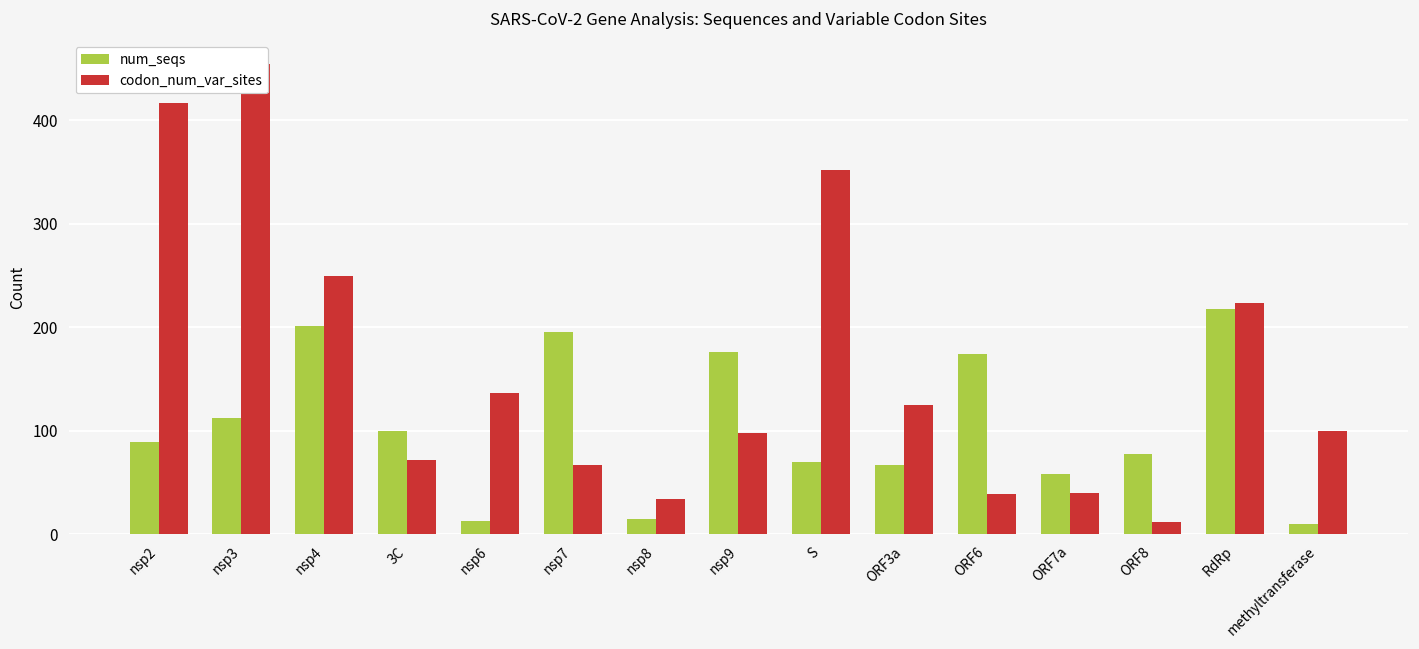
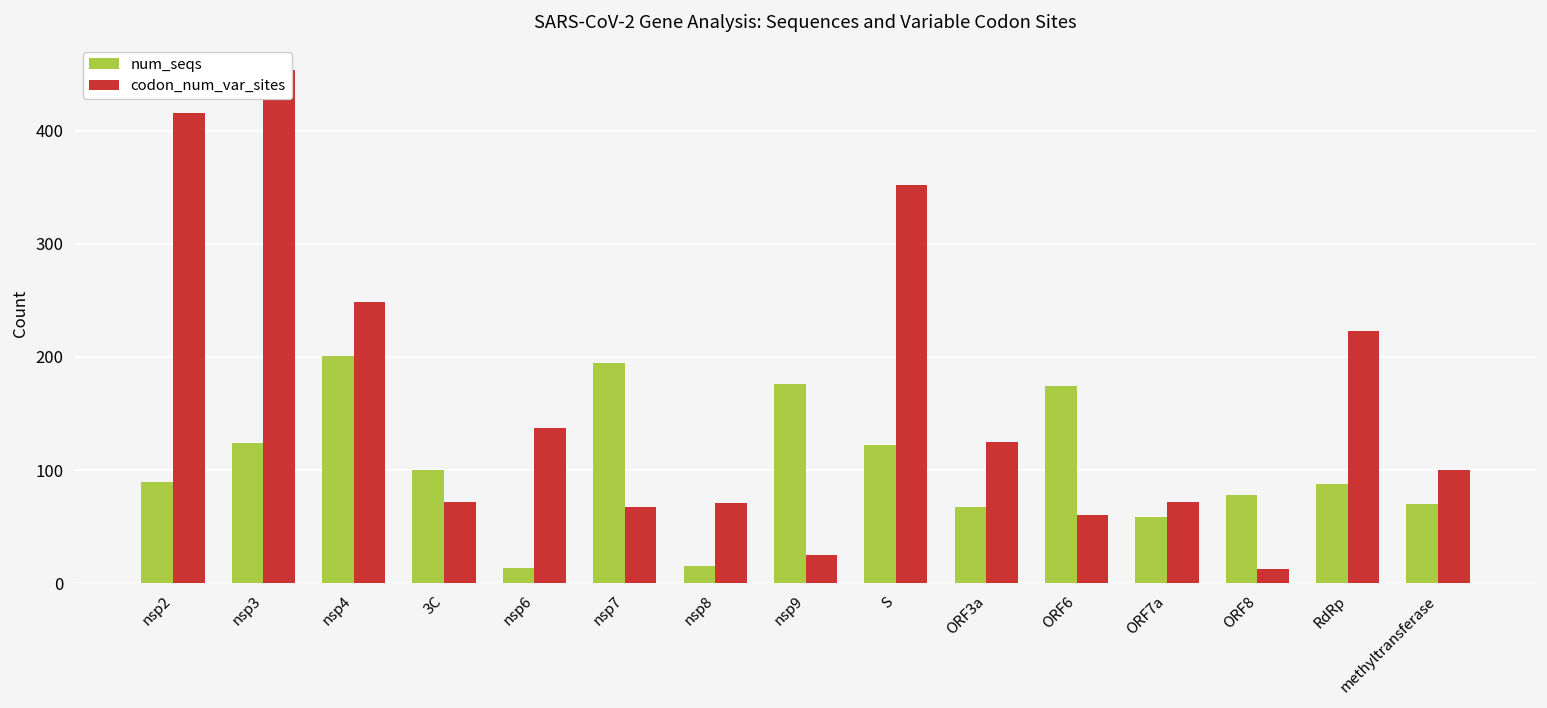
num_seqs, nsp3: 110 -> 120
codon_num_var_sites, nsp8: 30 -> 70
codon_num_var_sites, nsp9: 100 -> 30
num_seqs, S: 70 -> 120
codon_num_var_sites, ORF6: 40 -> 60
codon_num_var_sites, ORF7a: 40 -> 70
num_seqs, RdRp: 220 -> 90
num_seqs, methyltransferase: 10 -> 70
